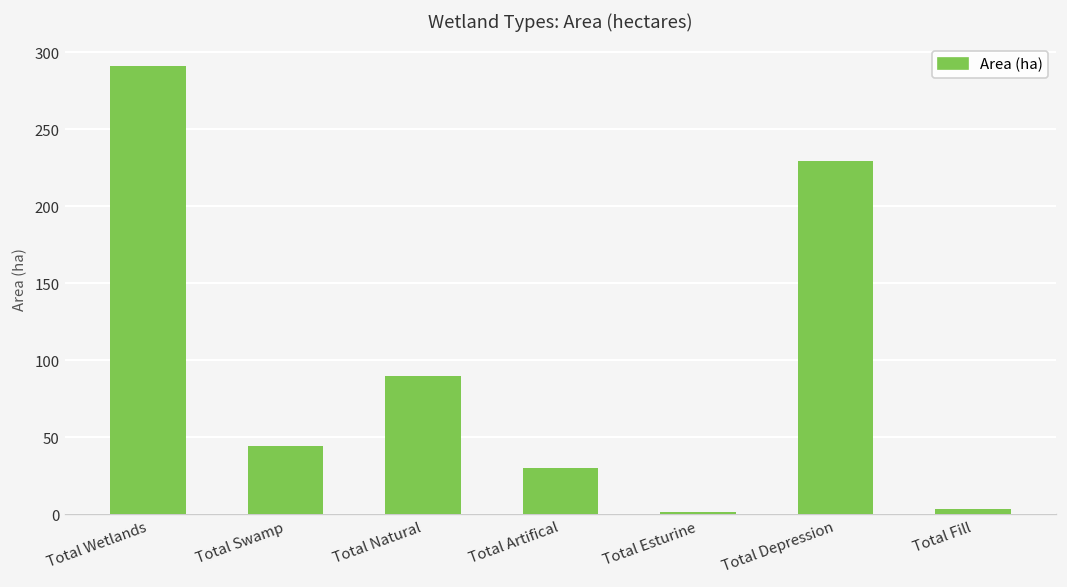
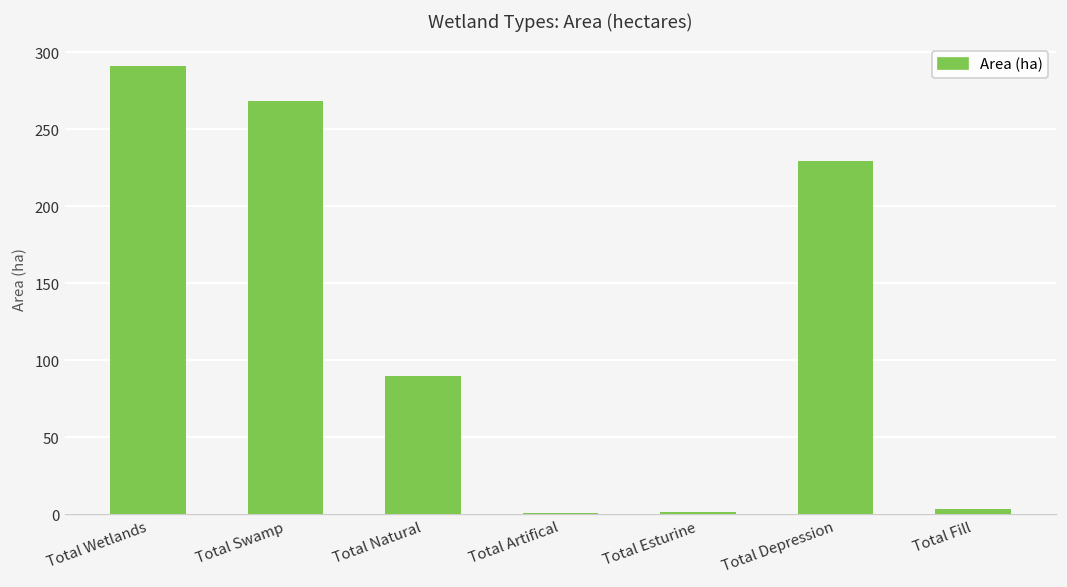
Total Swamp: 45 -> 268
Total Artifical: 30 -> 1
